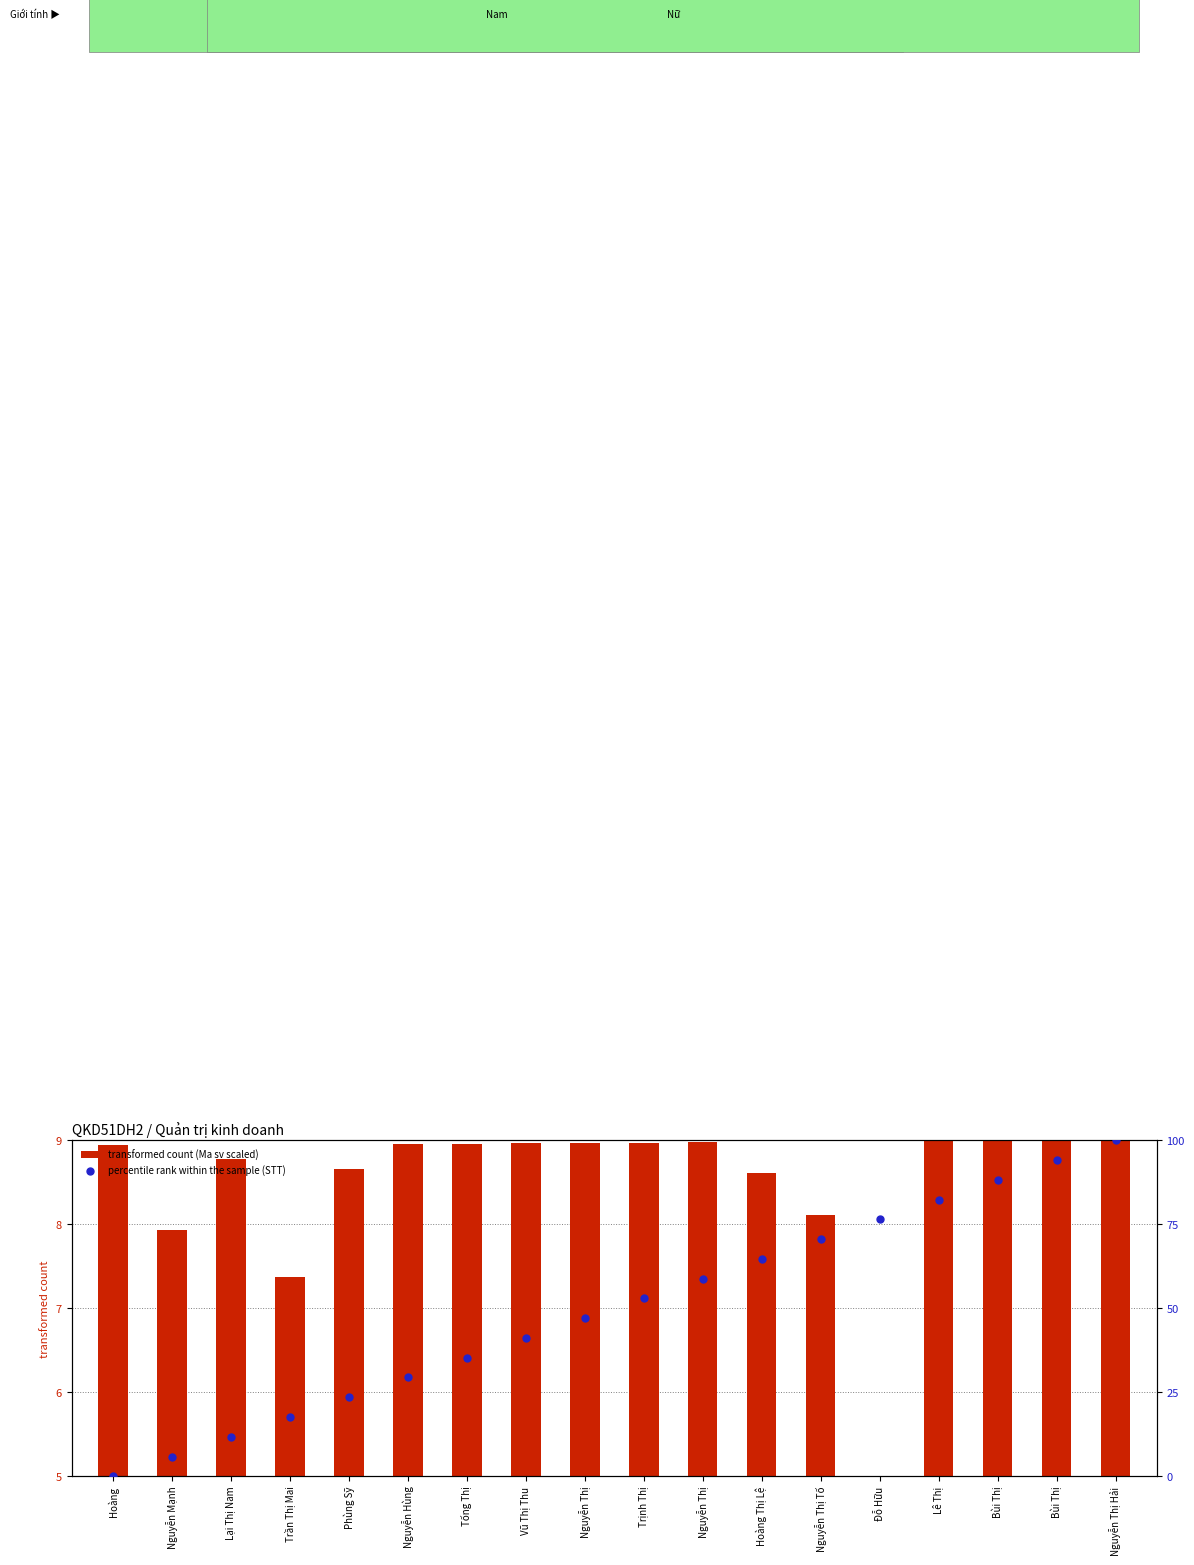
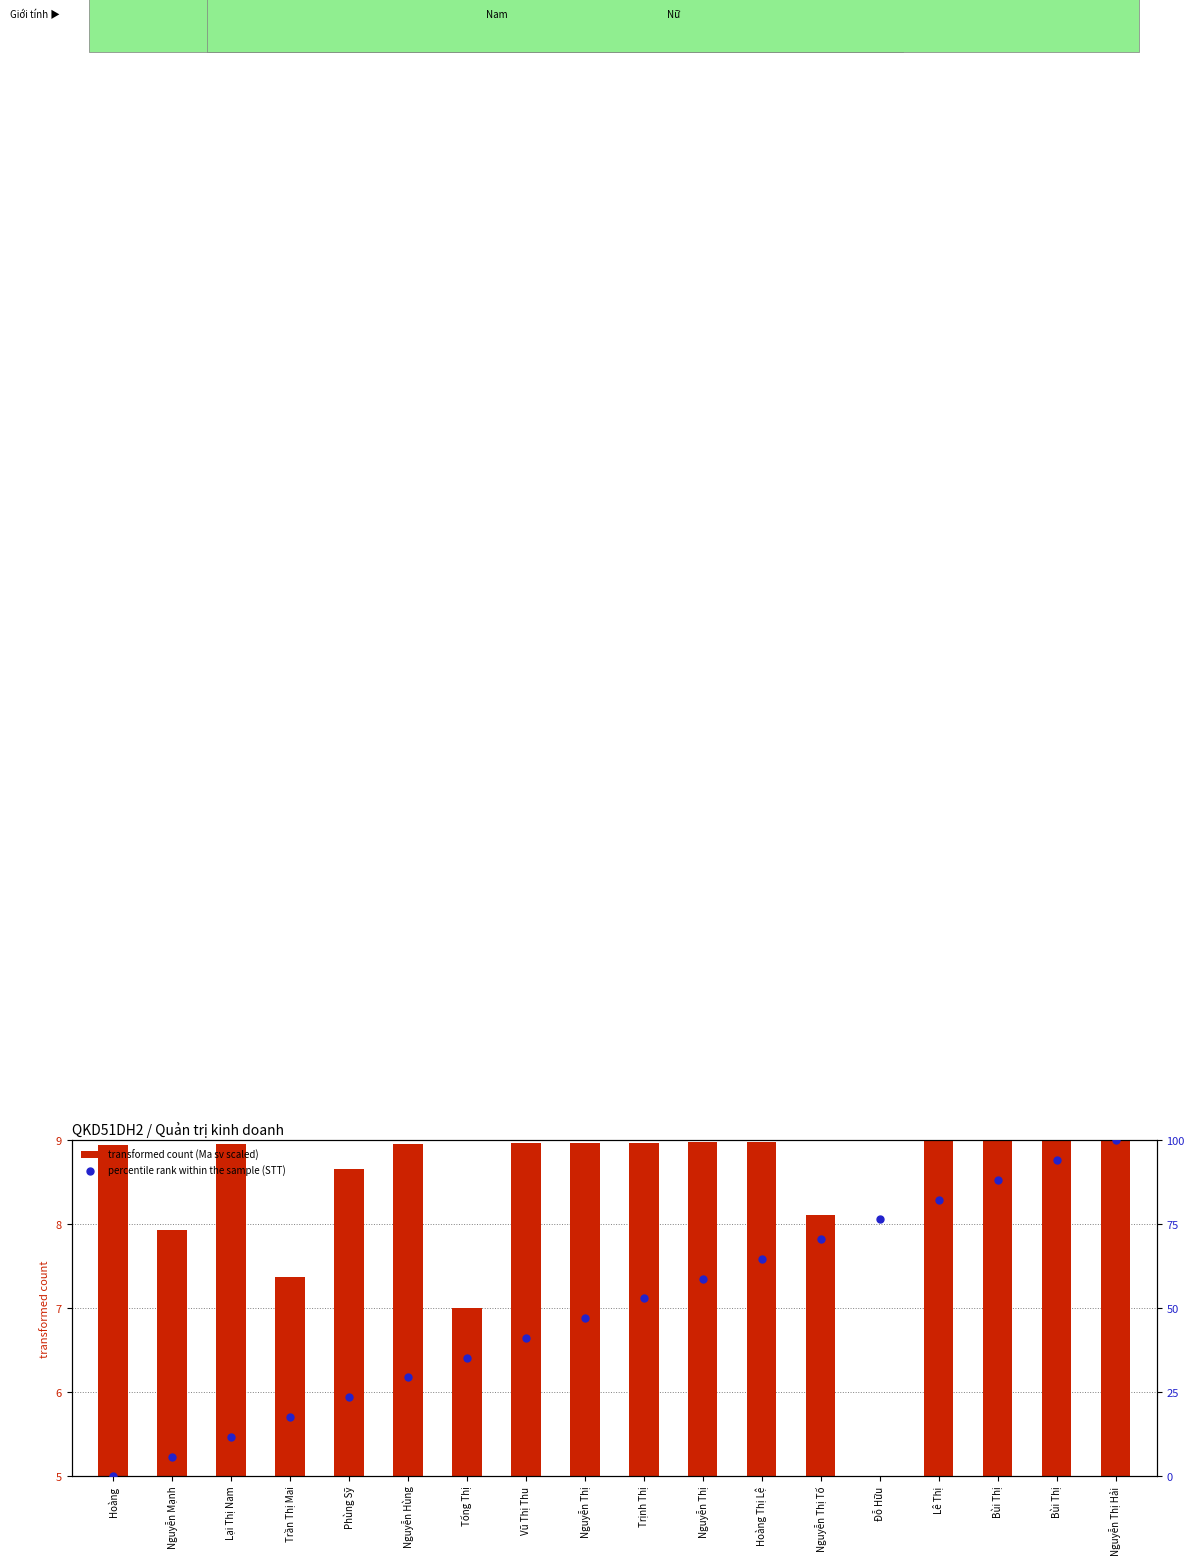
transformed count (Ma sv scaled), Lại Thị Nam: 8.8 -> 9.0
transformed count (Ma sv scaled), Tống Thị: 9.0 -> 7.0
transformed count (Ma sv scaled), Hoàng Thị Lệ: 8.6 -> 9.0
